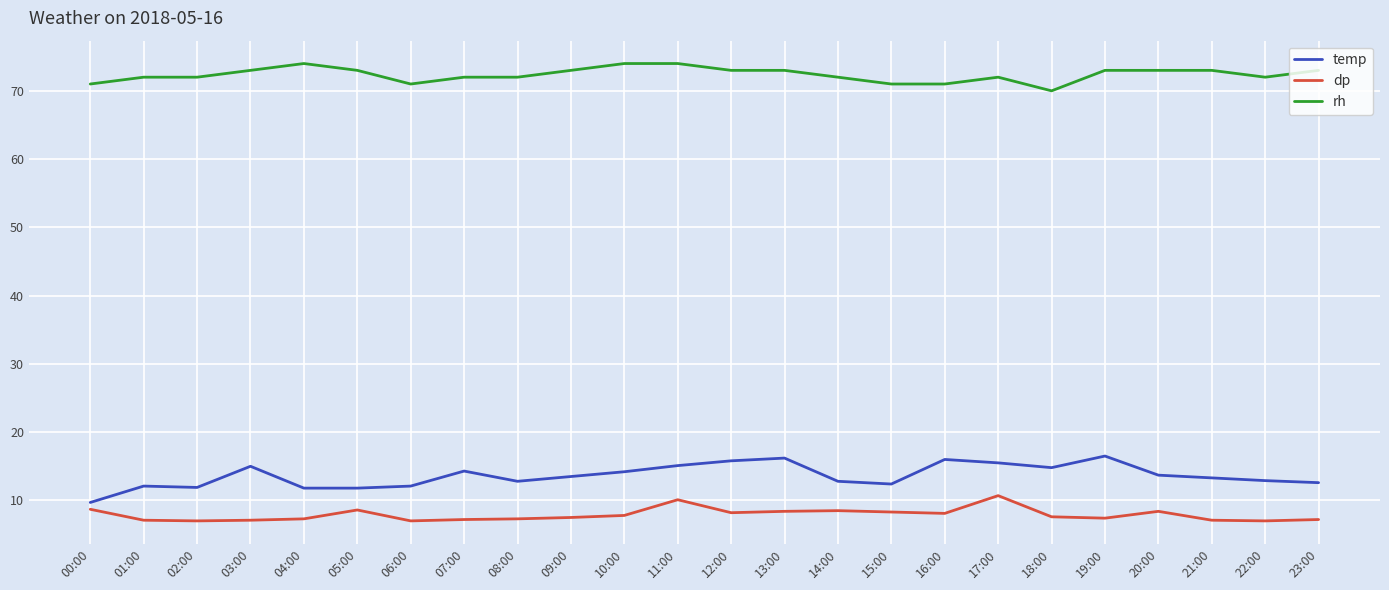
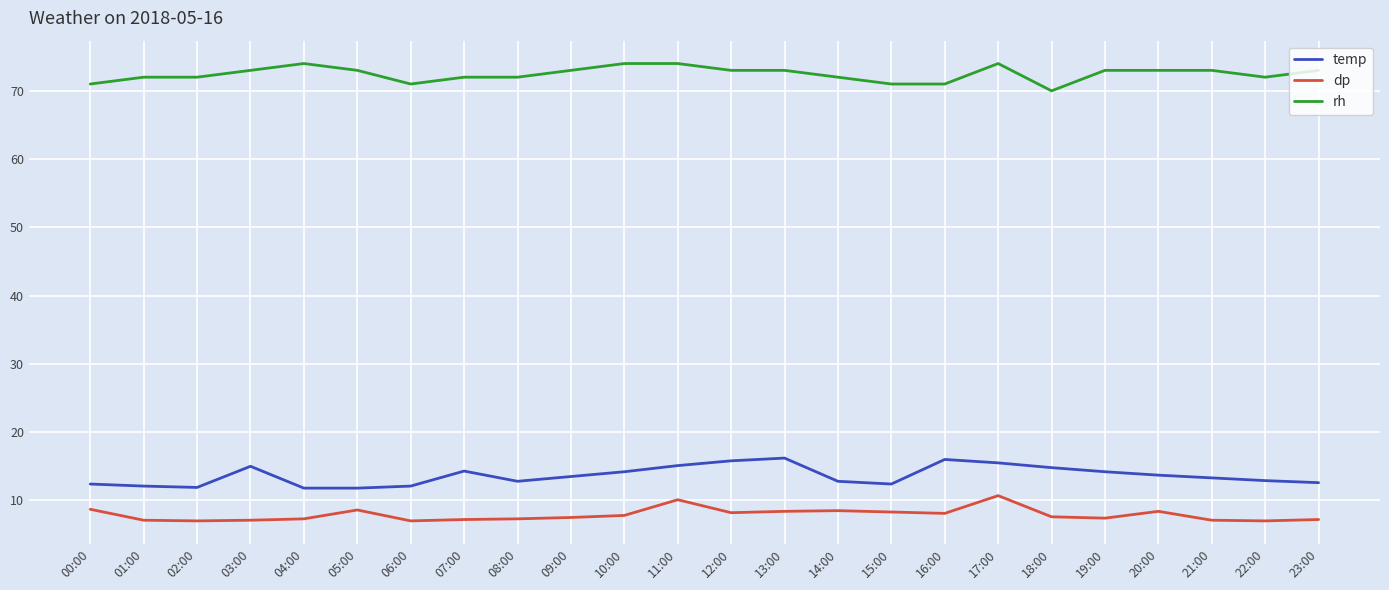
temp, 00:00: 10 -> 12
rh, 17:00: 72 -> 74
temp, 19:00: 17 -> 14
